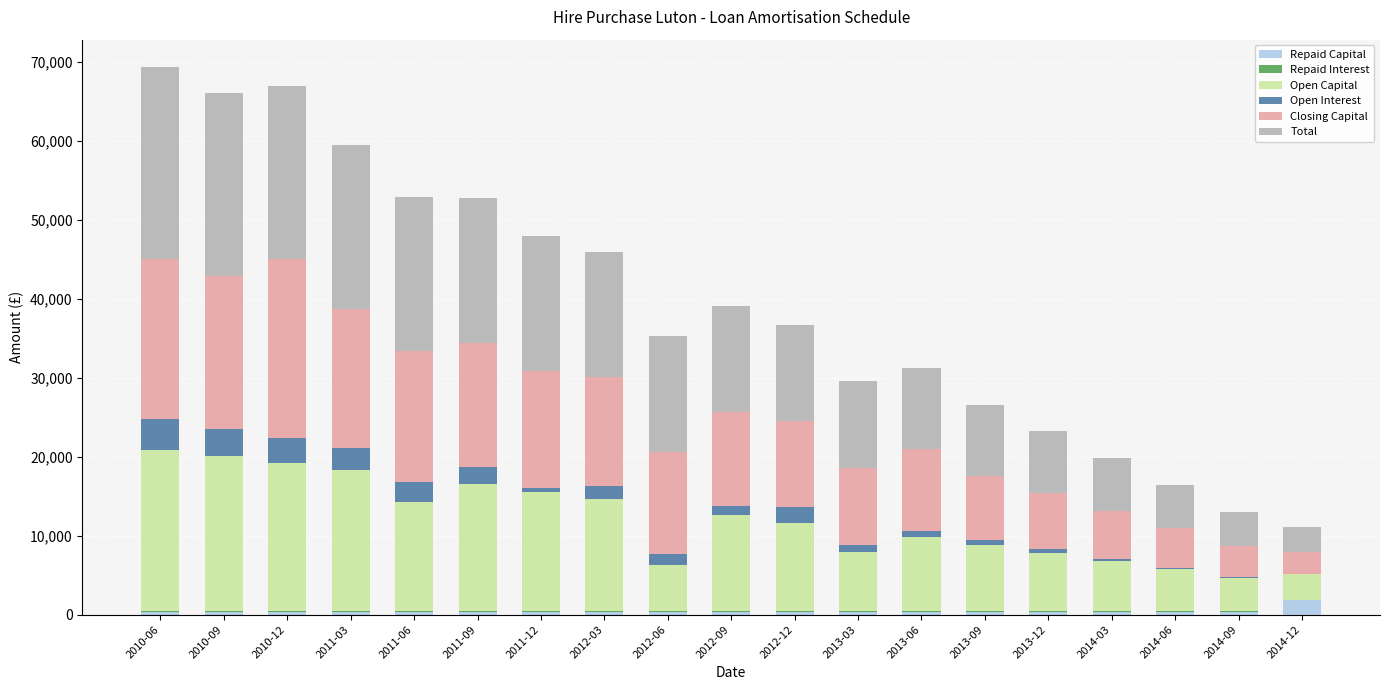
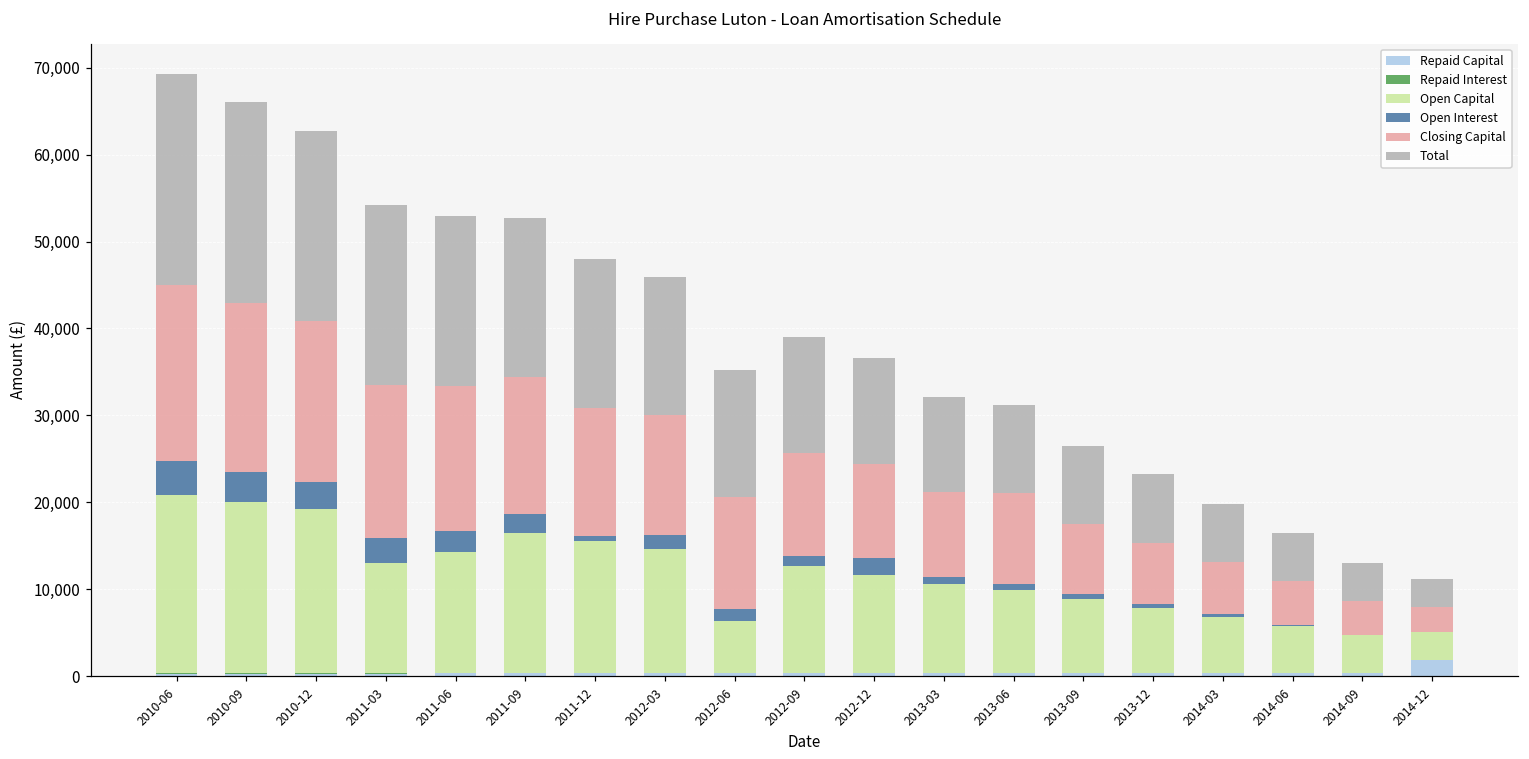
Closing Capital, 2010-12: 23,000 -> 18,000
Open Capital, 2011-03: 18,000 -> 13,000
Open Capital, 2013-03: 8,000 -> 10,000
